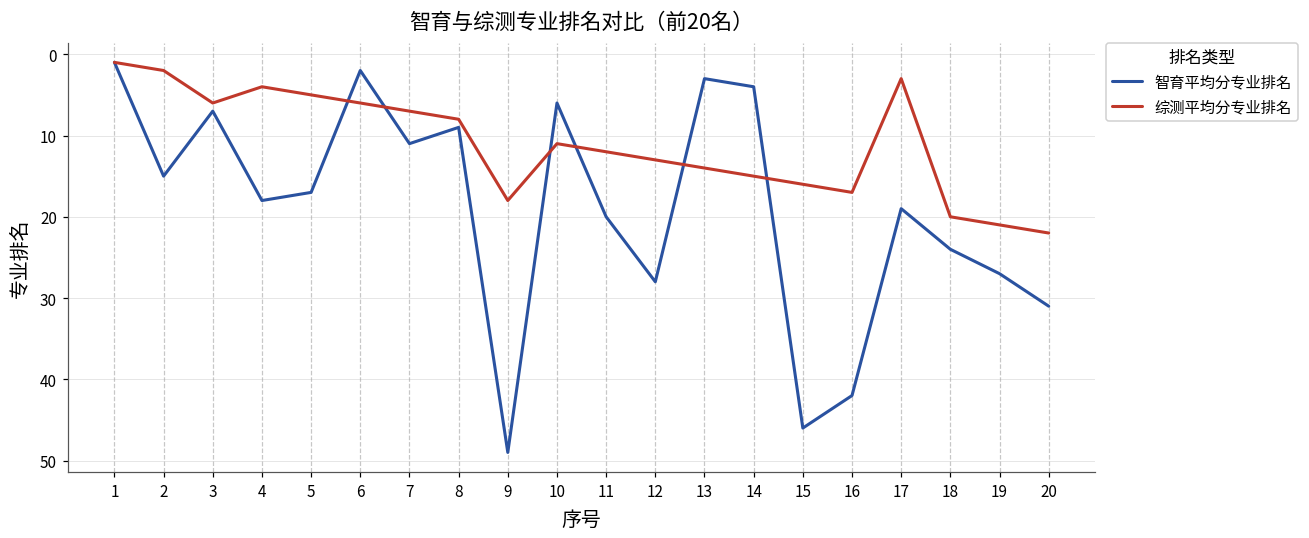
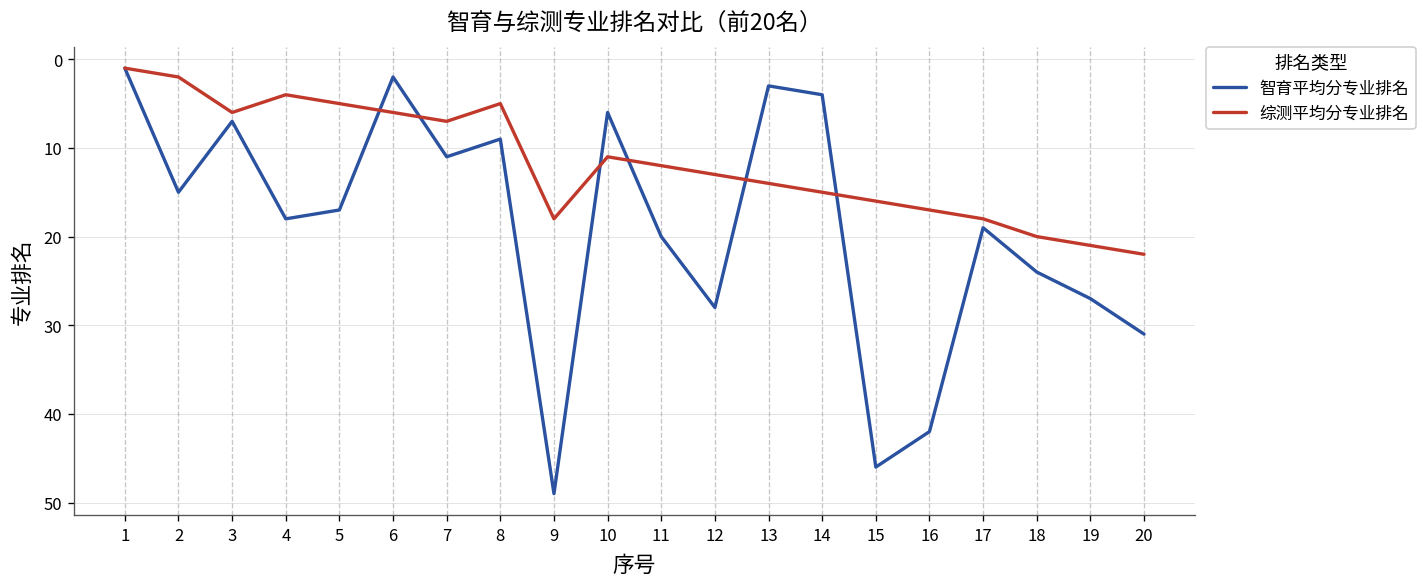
综测平均分专业排名, 8: 8 -> 5
综测平均分专业排名, 17: 3 -> 18
